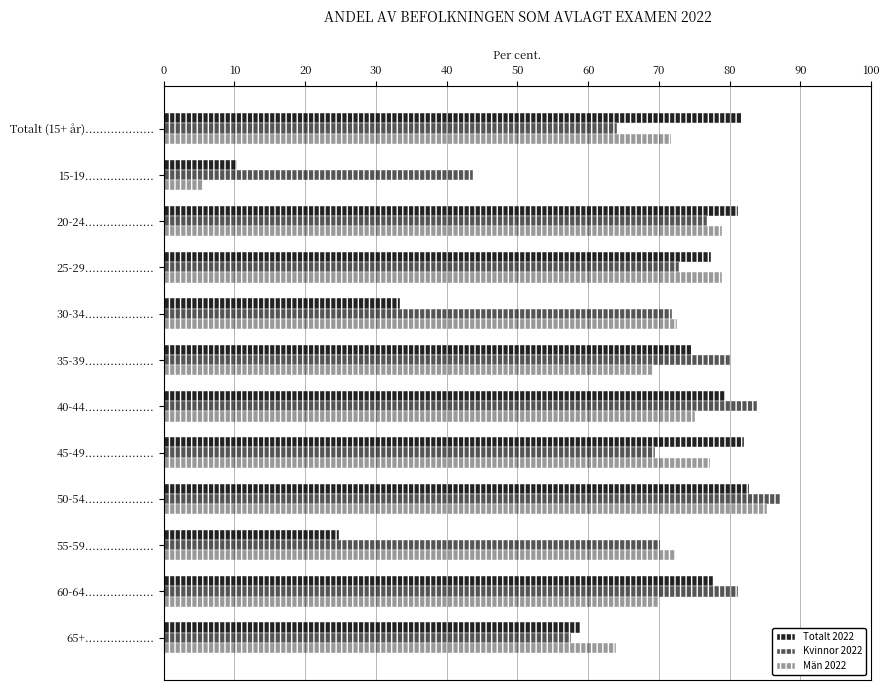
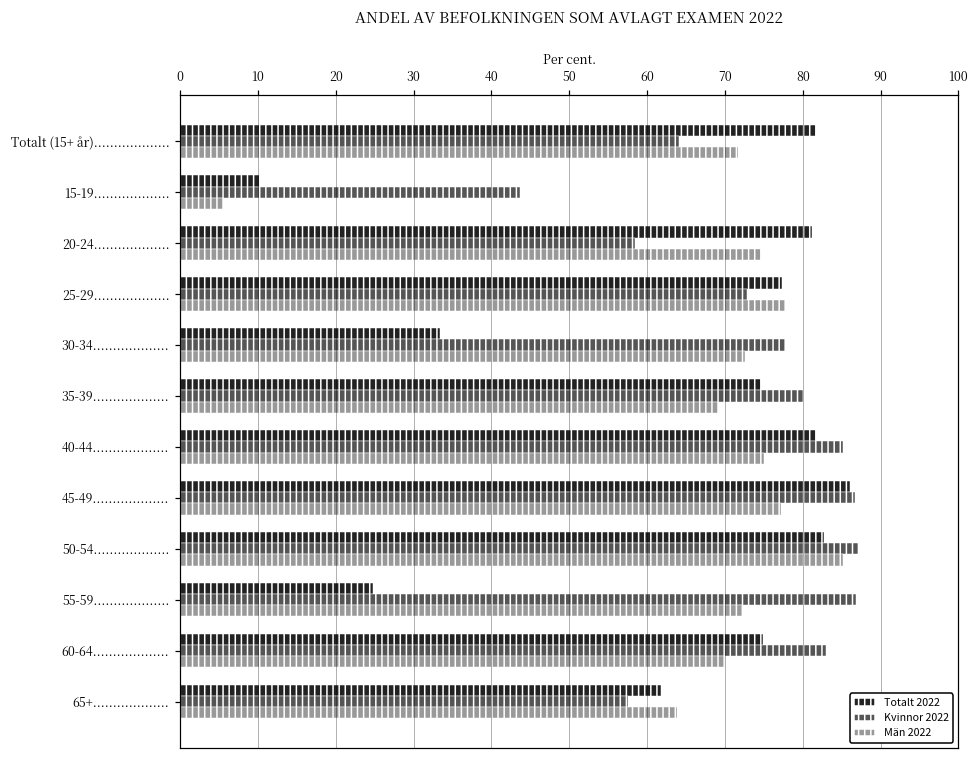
Kvinnor 2022, 20-24...................: 77 -> 58
Män 2022, 20-24...................: 79 -> 75
Män 2022, 25-29...................: 79 -> 78
Kvinnor 2022, 30-34...................: 72 -> 78
Totalt 2022, 40-44...................: 79 -> 82
Kvinnor 2022, 40-44...................: 84 -> 85
Totalt 2022, 45-49...................: 82 -> 86
Kvinnor 2022, 45-49...................: 69 -> 87
Kvinnor 2022, 55-59...................: 70 -> 87
Totalt 2022, 60-64...................: 78 -> 75
Kvinnor 2022, 60-64...................: 81 -> 83
Totalt 2022, 65+...................: 59 -> 62
